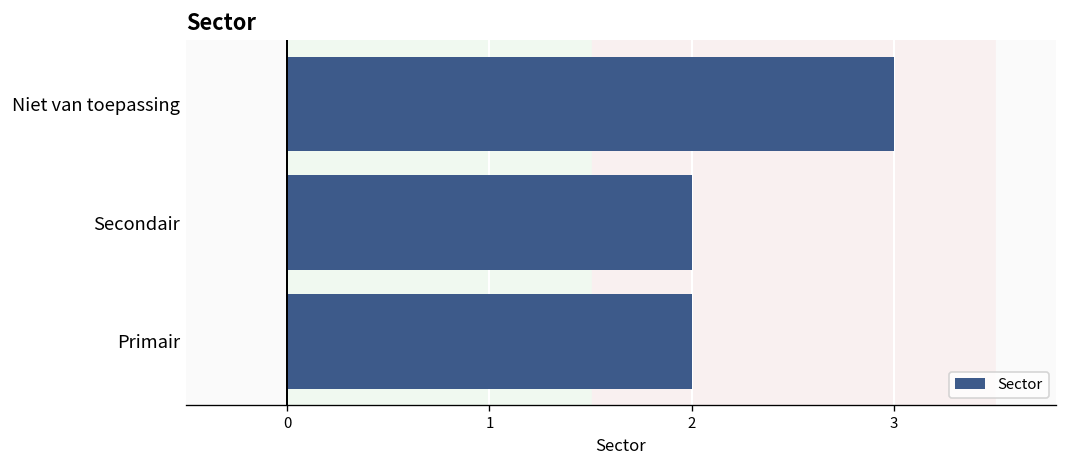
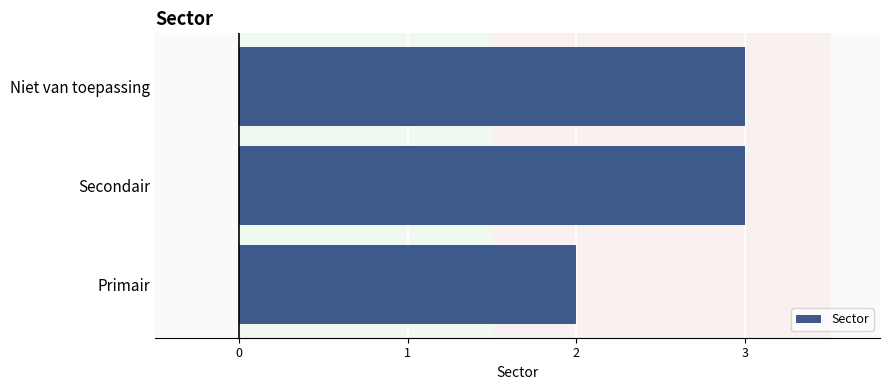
Secondair: 2 -> 3
